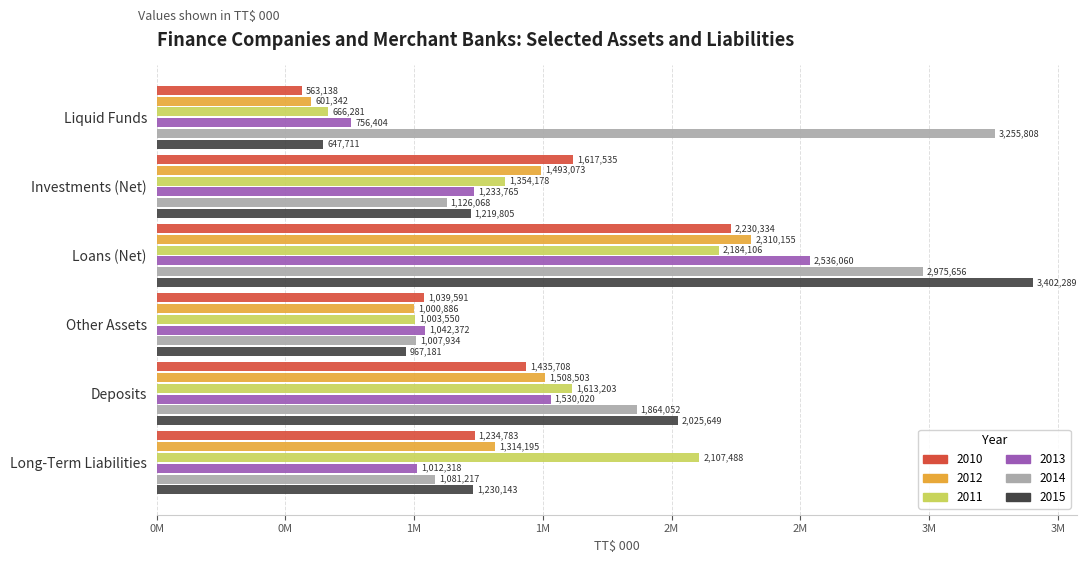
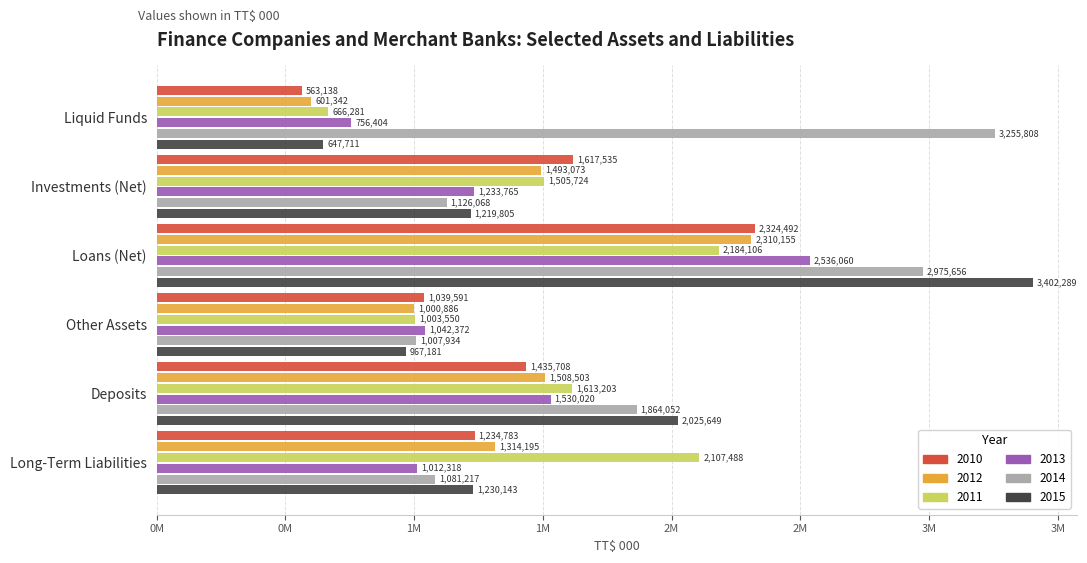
2011, Investments (Net): 1,354,178 -> 1,505,724
2010, Loans (Net): 2,230,334 -> 2,324,492
